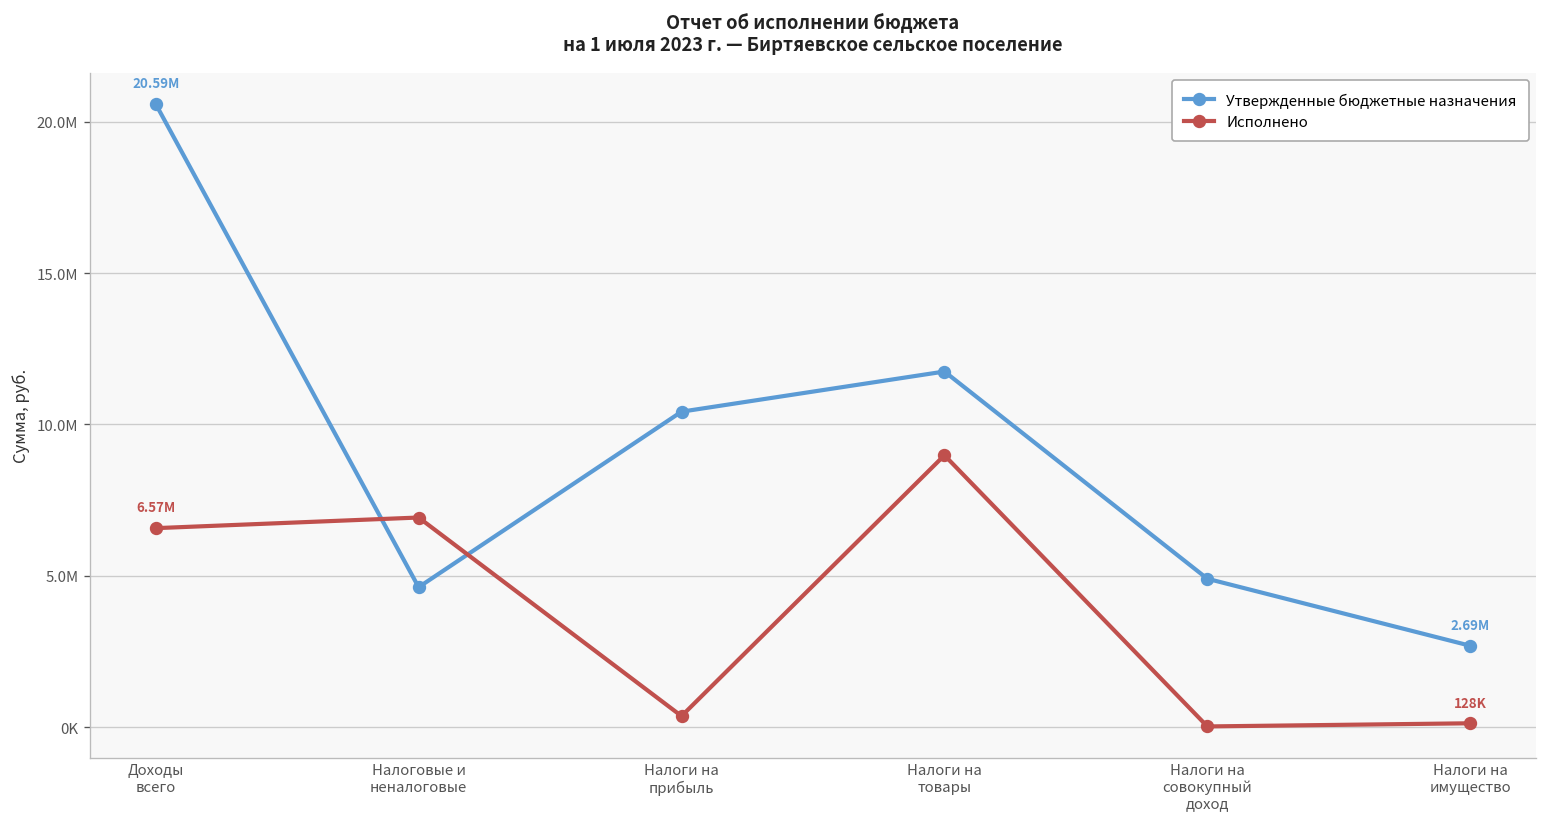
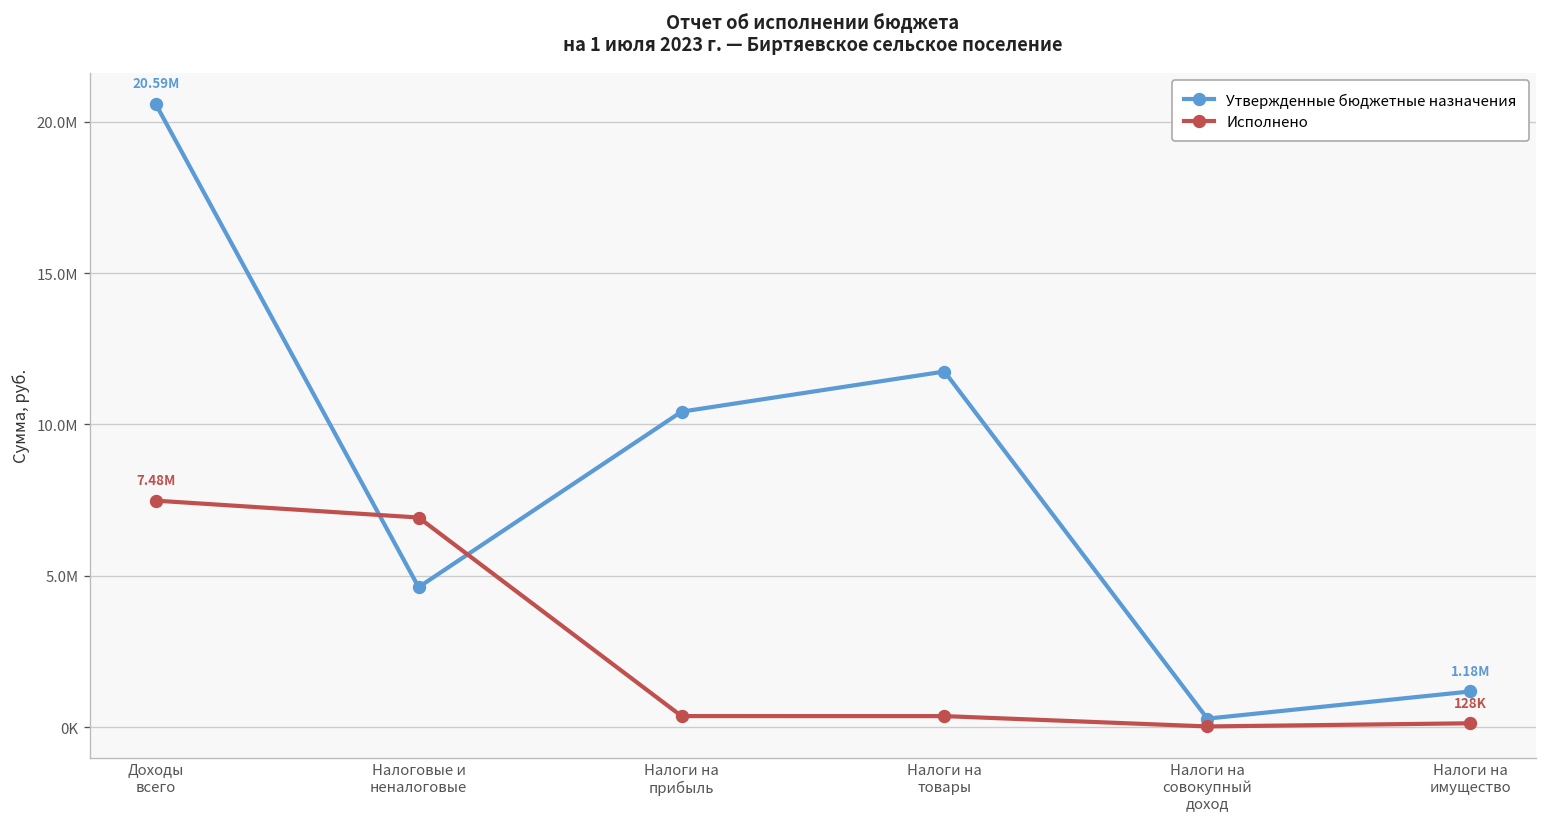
Исполнено, Доходы всего: 6.57M -> 7.48M
Исполнено, Налоги на товары: 9000000 -> 400000
Утвержденные бюджетные назначения, Налоги на совокупный доход: 4900000 -> 300000
Утвержденные бюджетные назначения, Налоги на имущество: 2.69M -> 1.18M
